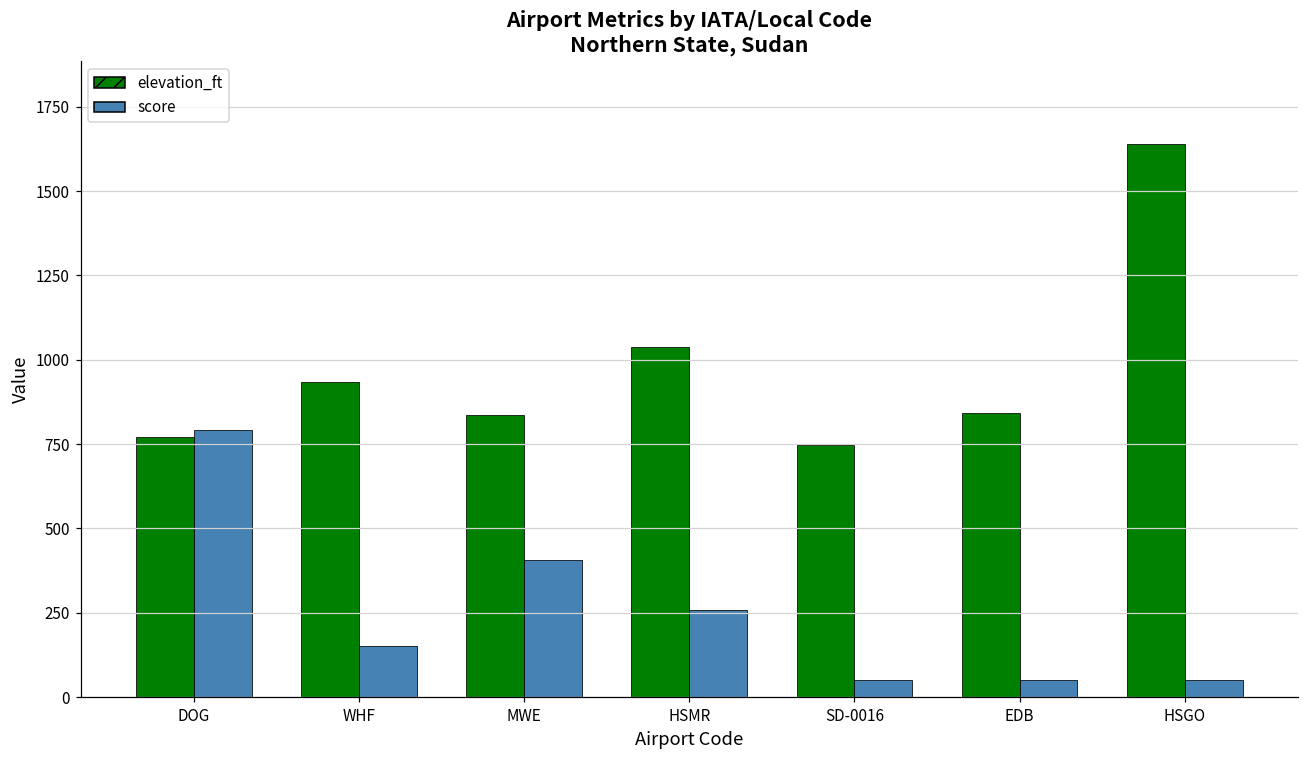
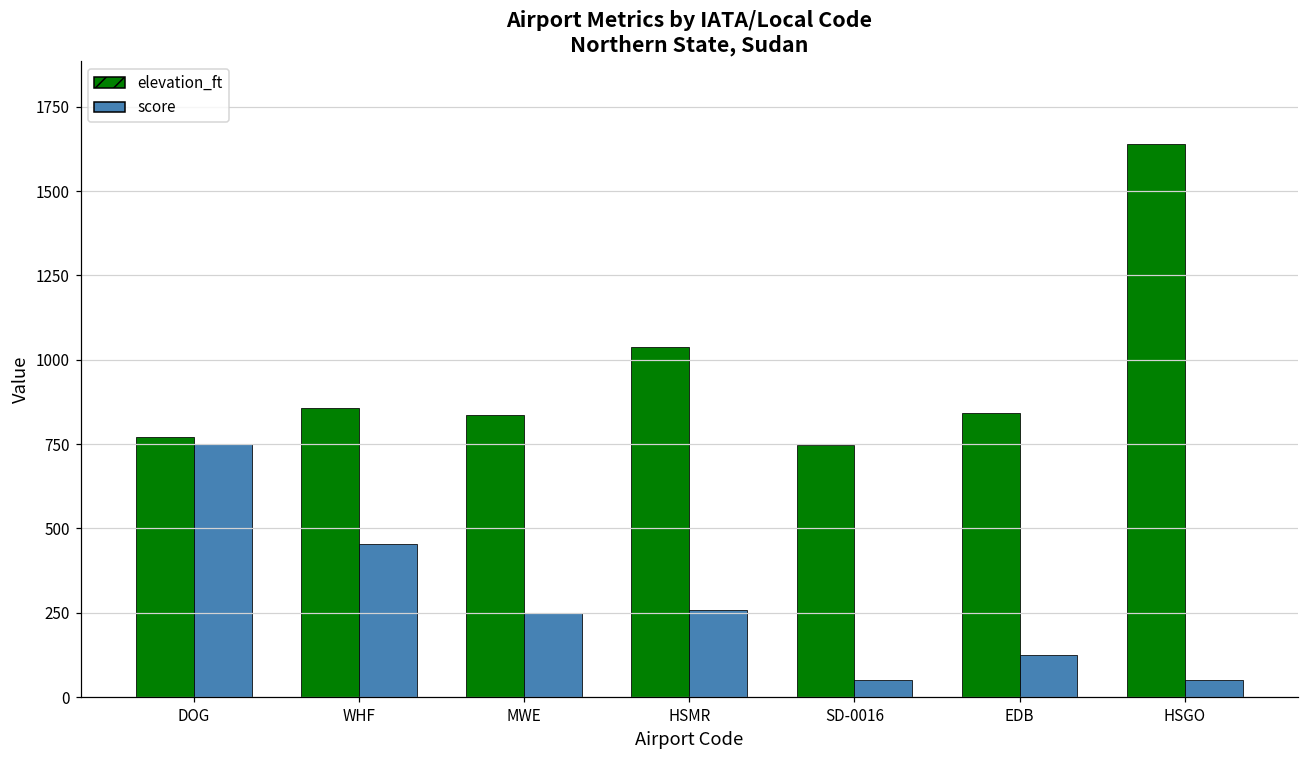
score, DOG: 790 -> 750
elevation_ft, WHF: 930 -> 860
score, WHF: 150 -> 450
score, MWE: 410 -> 250
score, EDB: 50 -> 130
